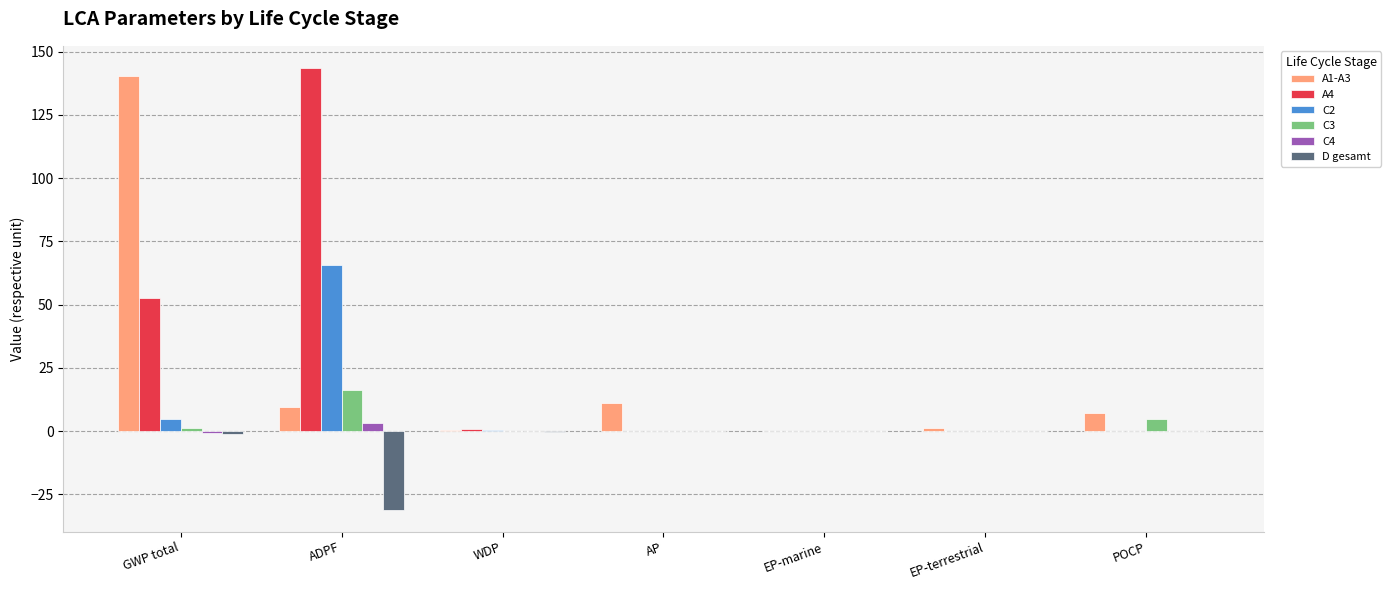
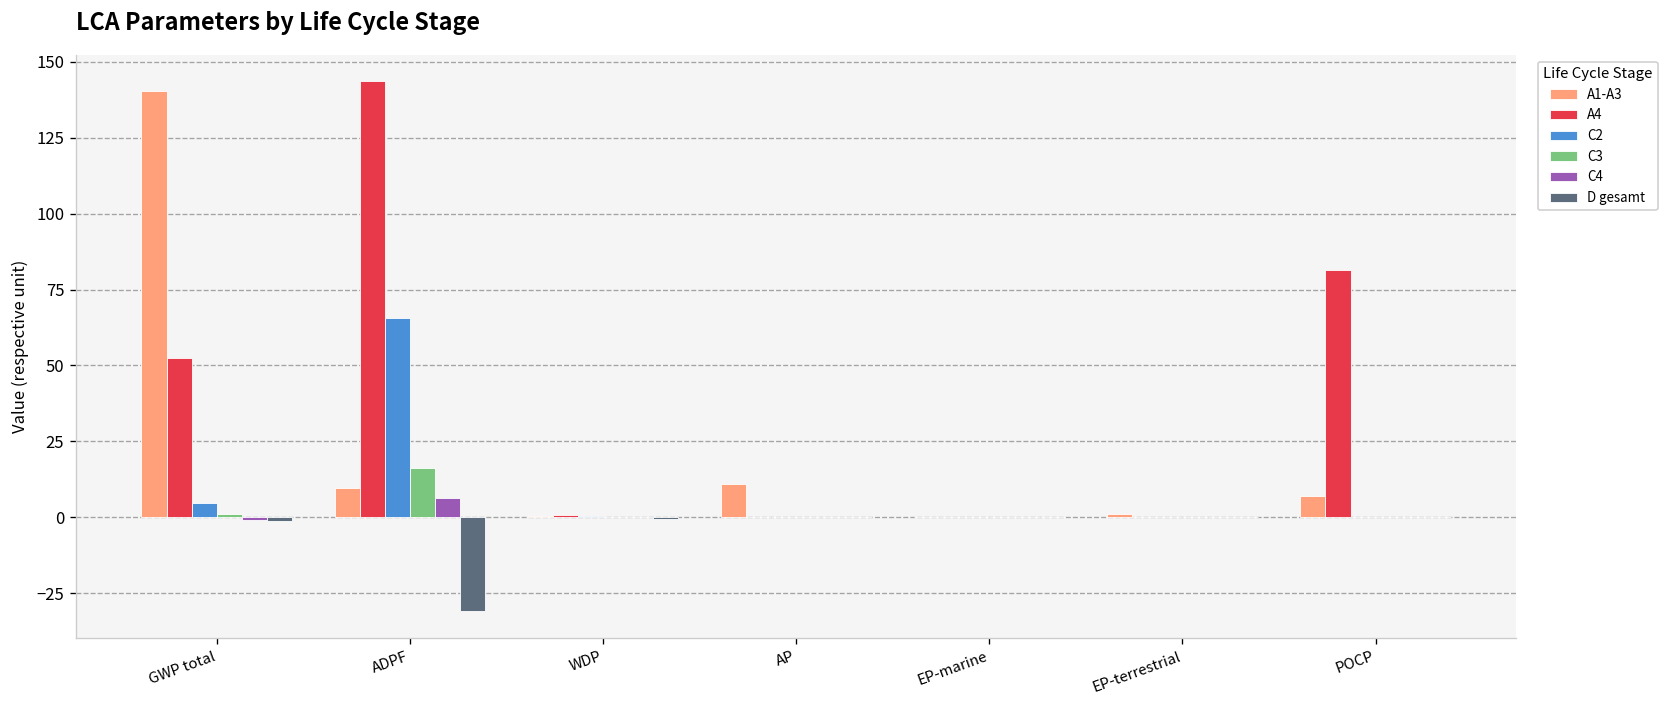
C4, ADPF: 3 -> 6
A4, POCP: 0 -> 82
C3, POCP: 5 -> 0
